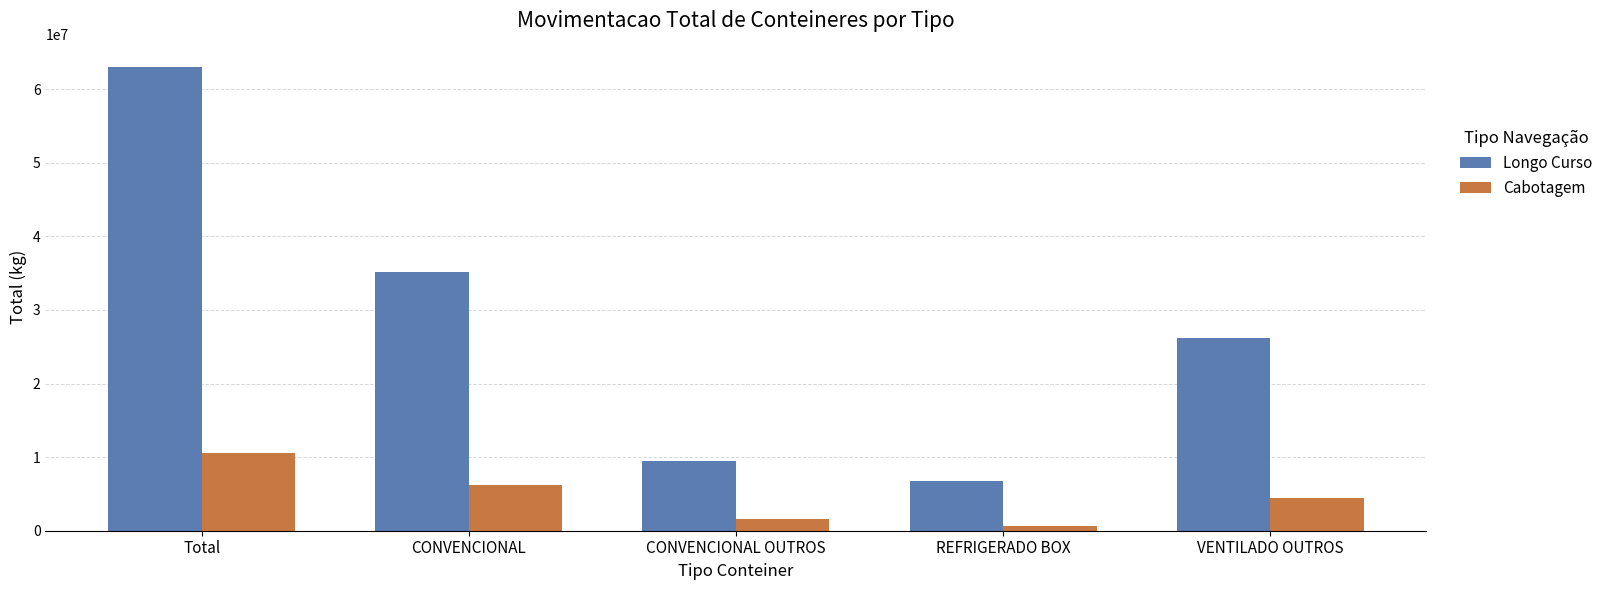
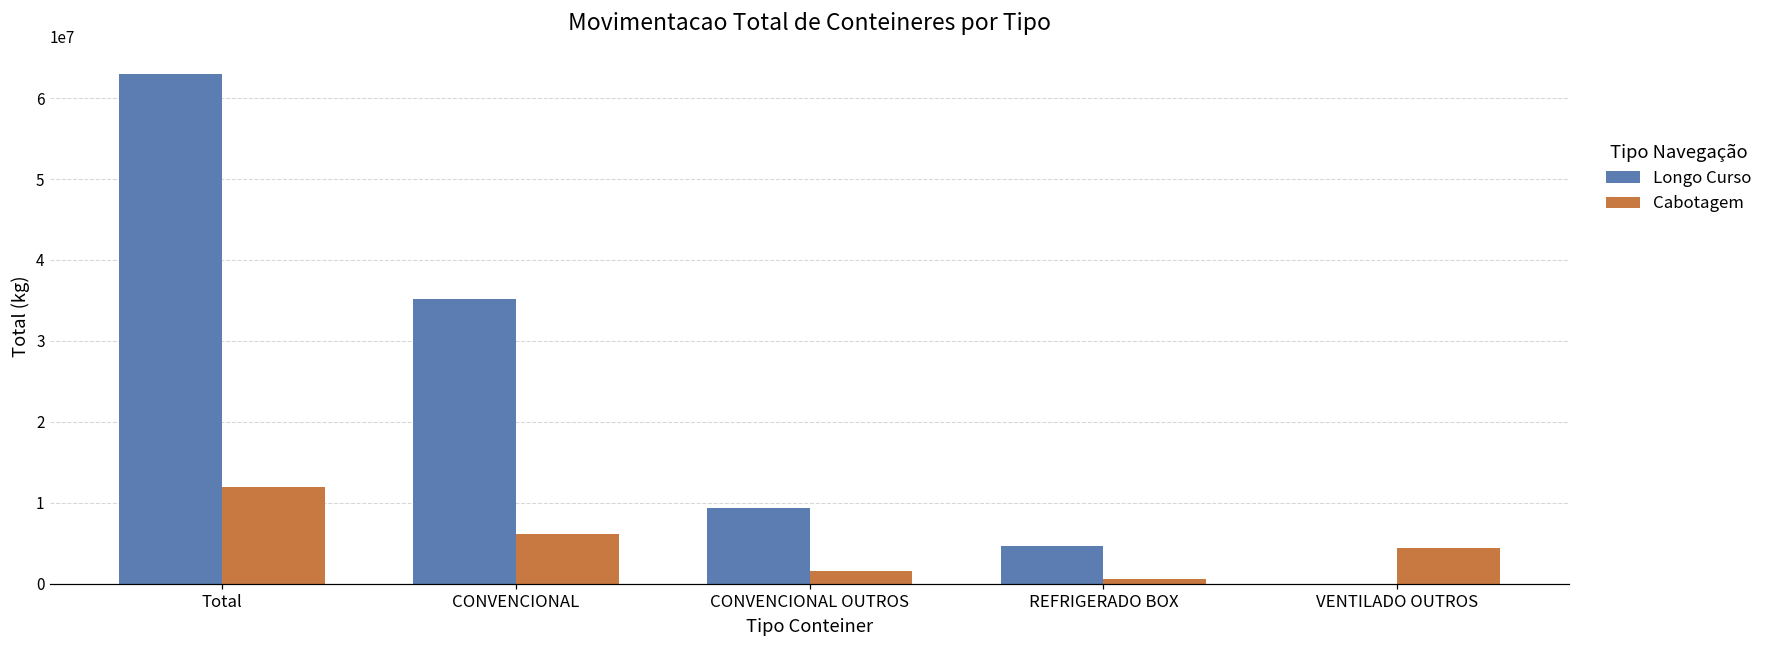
Cabotagem, Total: 11000000 -> 12000000
Longo Curso, REFRIGERADO BOX: 7000000 -> 5000000
Longo Curso, VENTILADO OUTROS: 26000000 -> 0
